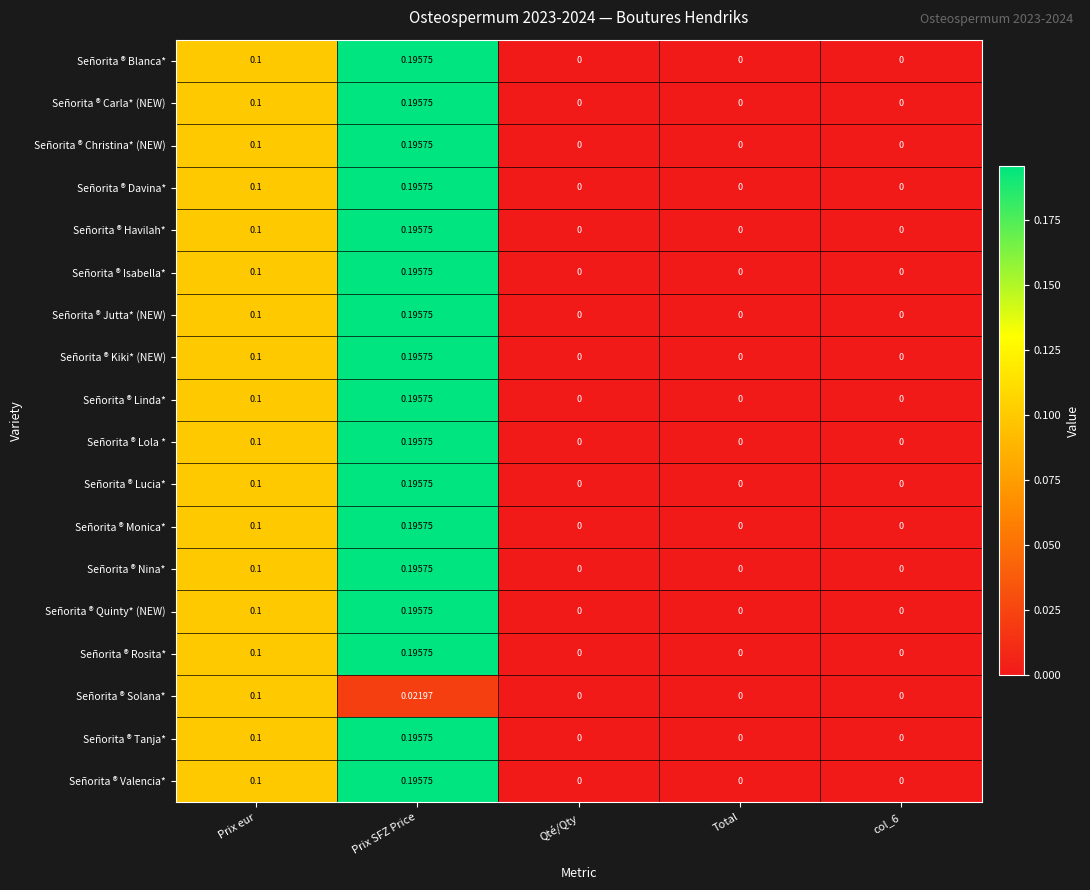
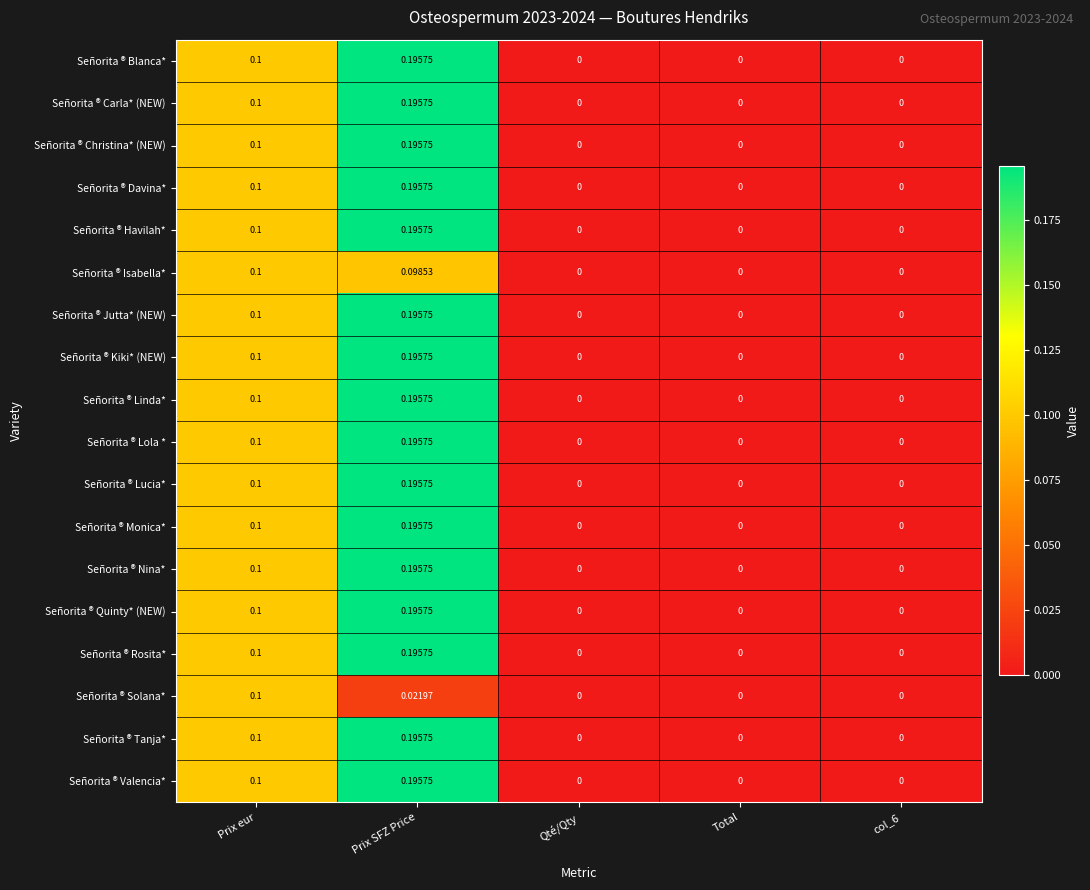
Señorita ® Isabella*, Prix SFZ Price: 0.19575 -> 0.09853
